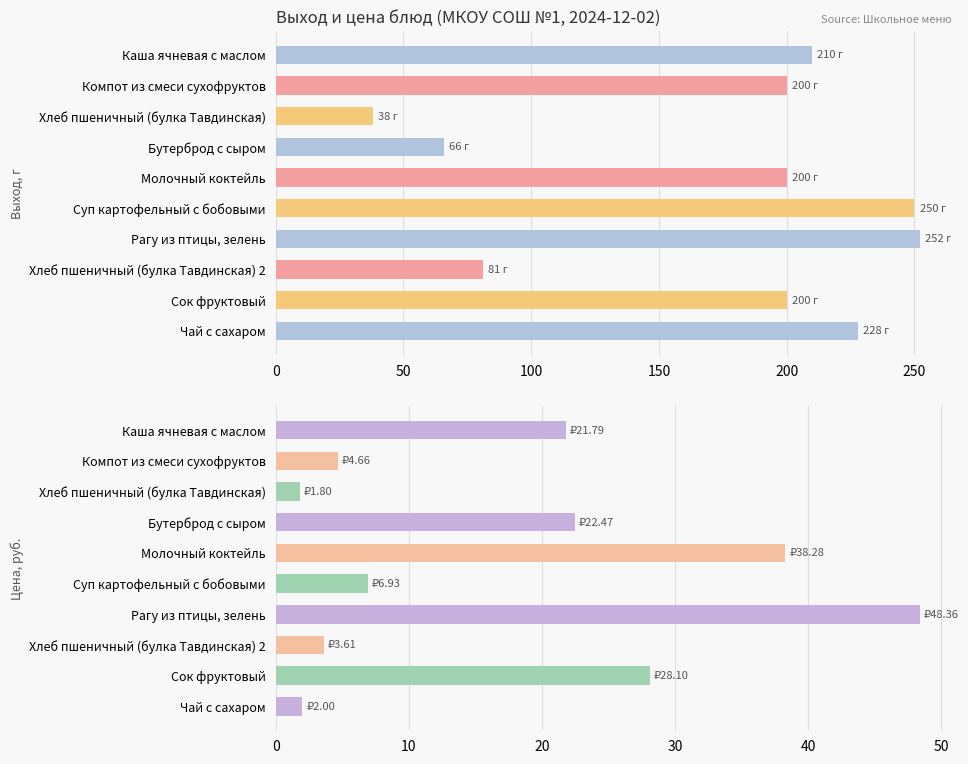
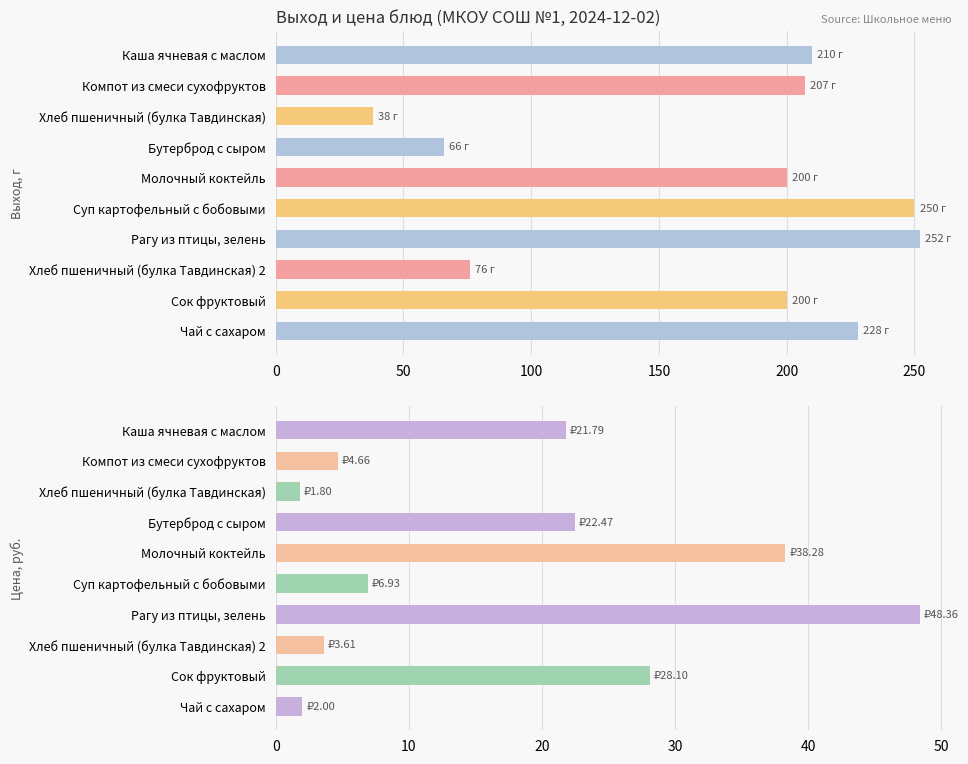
Выход и цена блюд (МКОУ СОШ №1, 2024-12-02), Компот из смеси сухофруктов: 200 -> 207
Выход и цена блюд (МКОУ СОШ №1, 2024-12-02), Хлеб пшеничный (булка Тавдинская) 2: 81 -> 76
